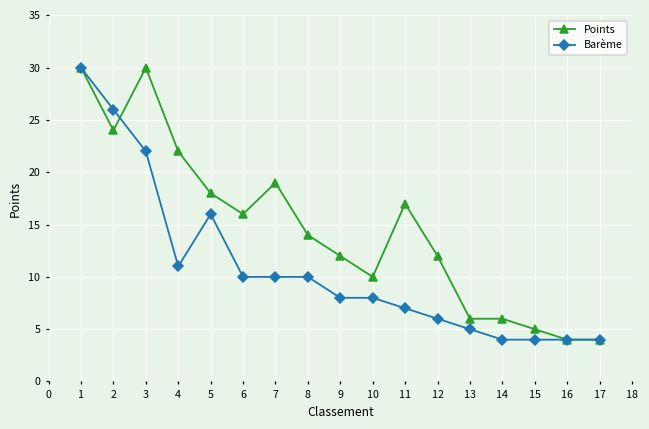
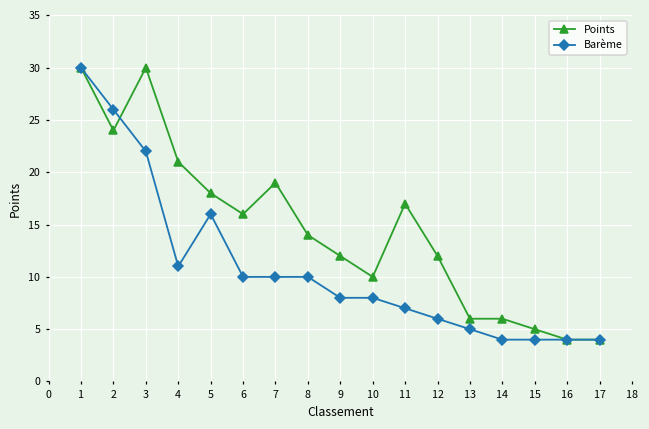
Points, 4: 22 -> 21
